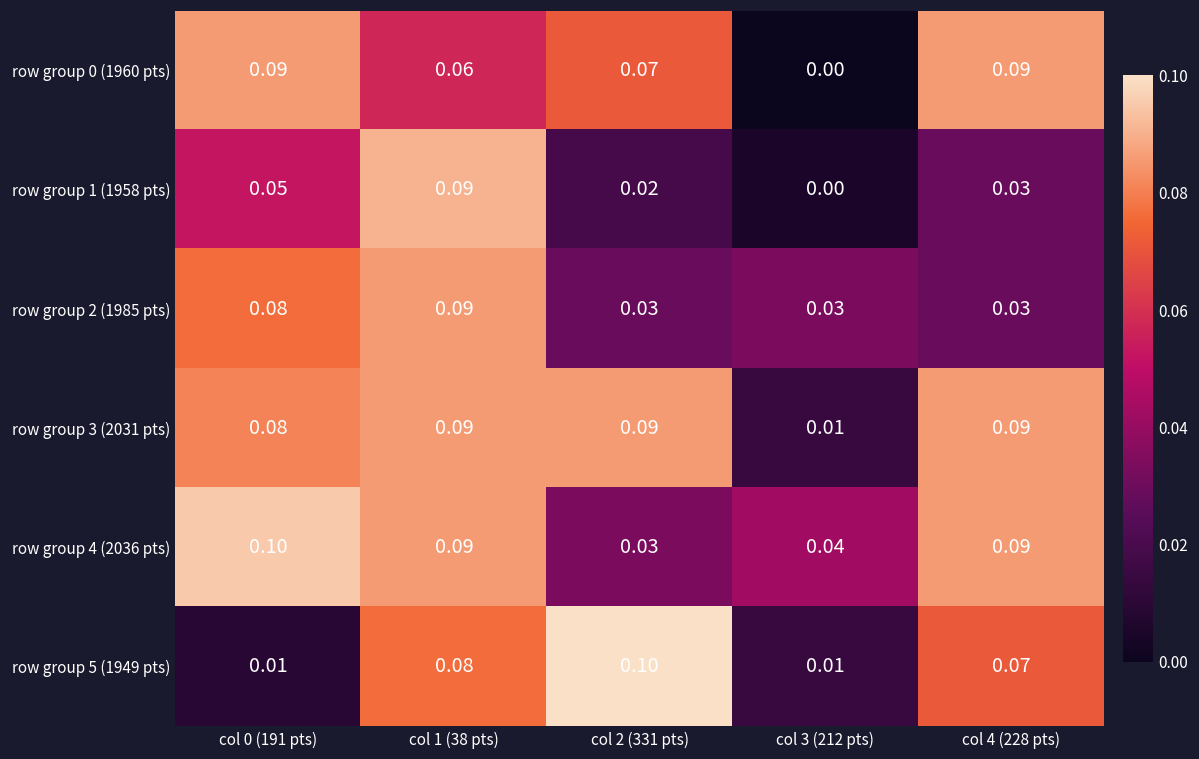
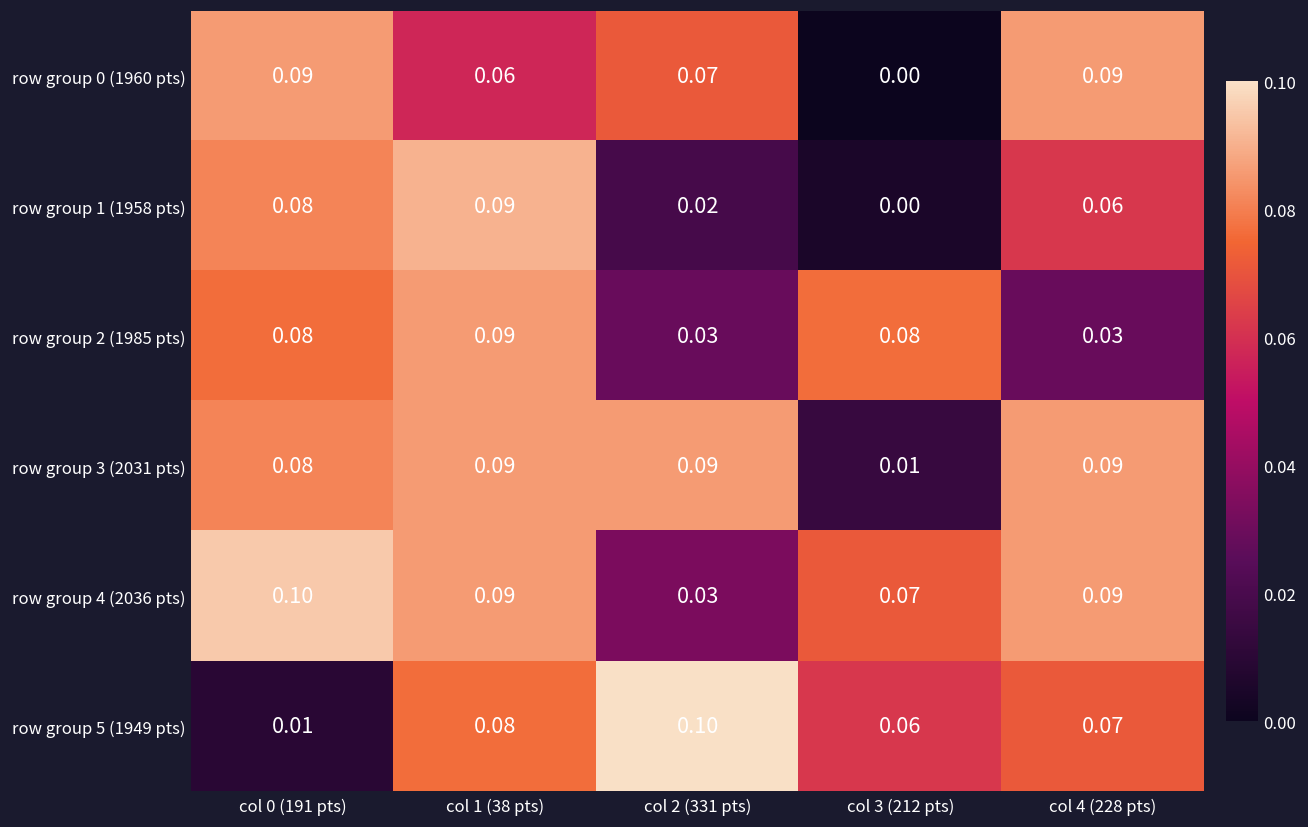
row group 1 (1958 pts), col 0 (191 pts): 0.05 -> 0.08
row group 1 (1958 pts), col 4 (228 pts): 0.03 -> 0.06
row group 2 (1985 pts), col 3 (212 pts): 0.03 -> 0.08
row group 4 (2036 pts), col 3 (212 pts): 0.04 -> 0.07
row group 5 (1949 pts), col 3 (212 pts): 0.01 -> 0.06
